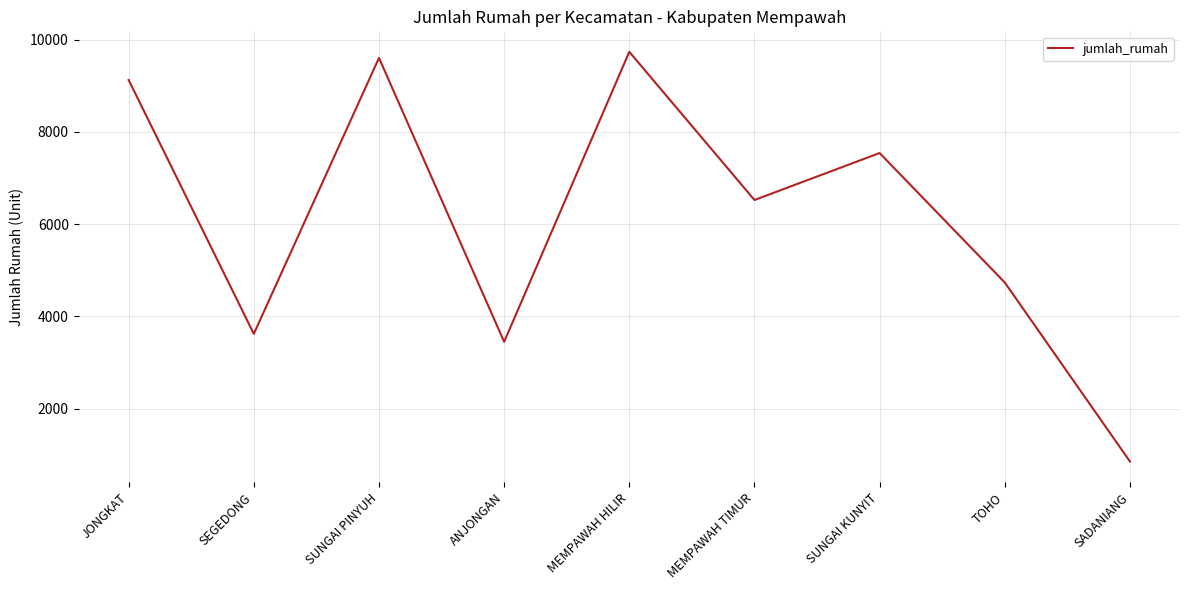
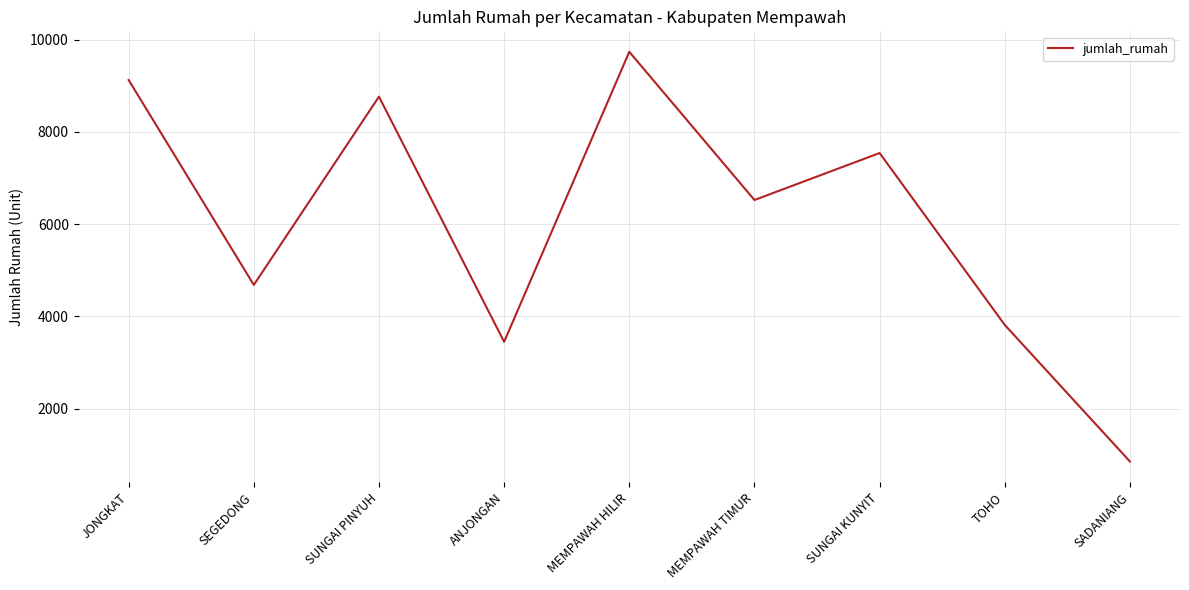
SEGEDONG: 3600 -> 4700
SUNGAI PINYUH: 9600 -> 8800
TOHO: 4700 -> 3800
